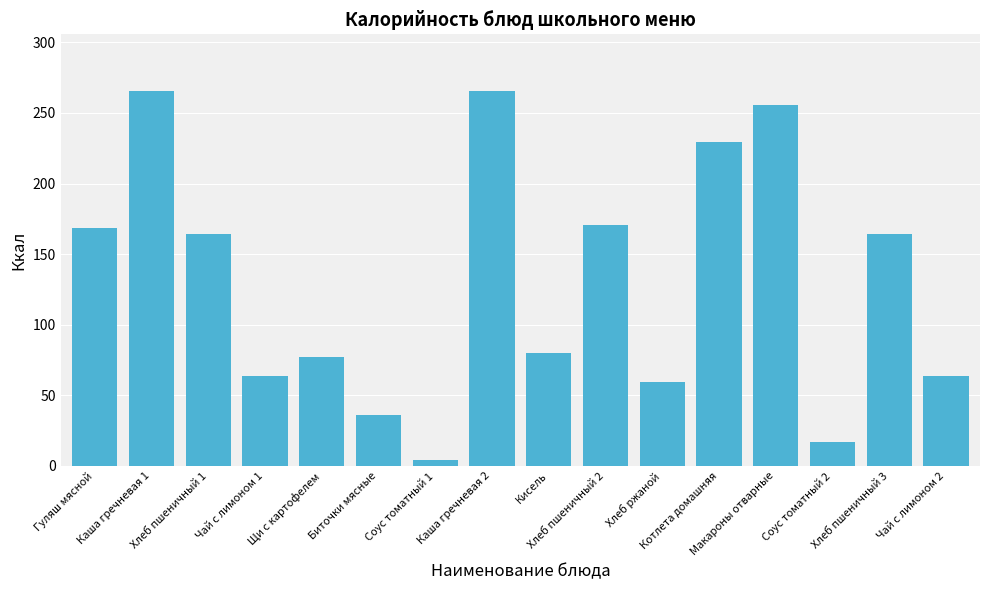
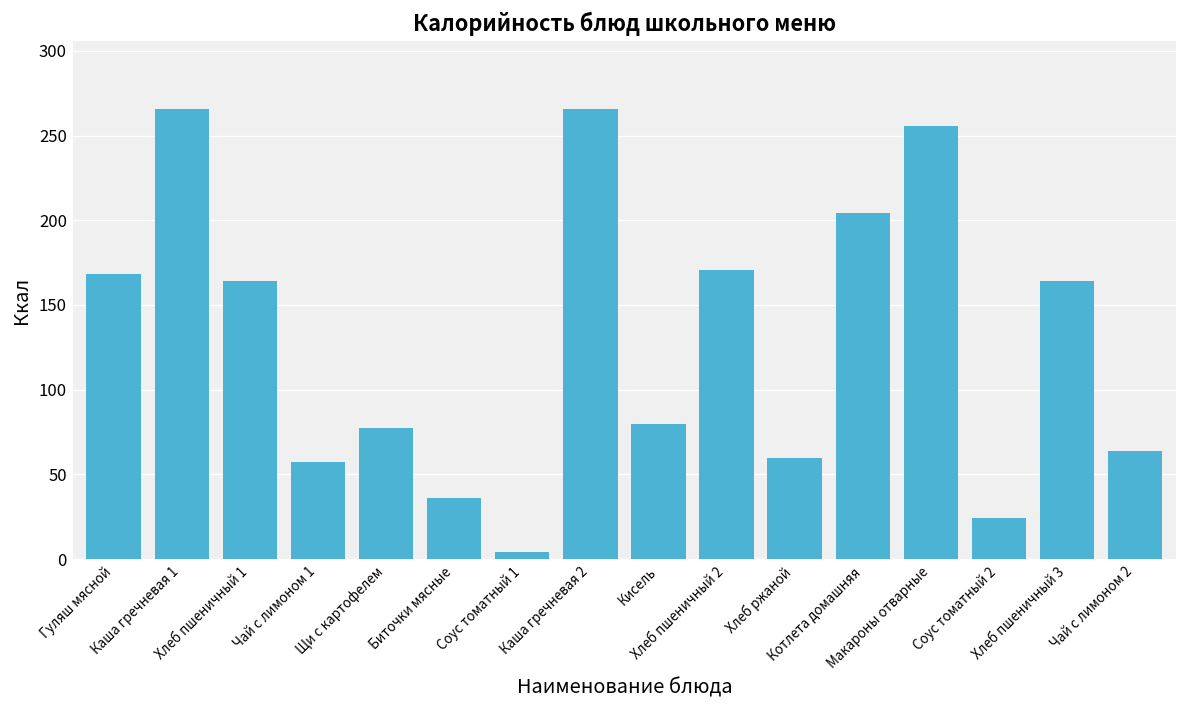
Чай с лимоном 1: 64 -> 57
Котлета домашняя: 230 -> 204
Соус томатный 2: 17 -> 24
